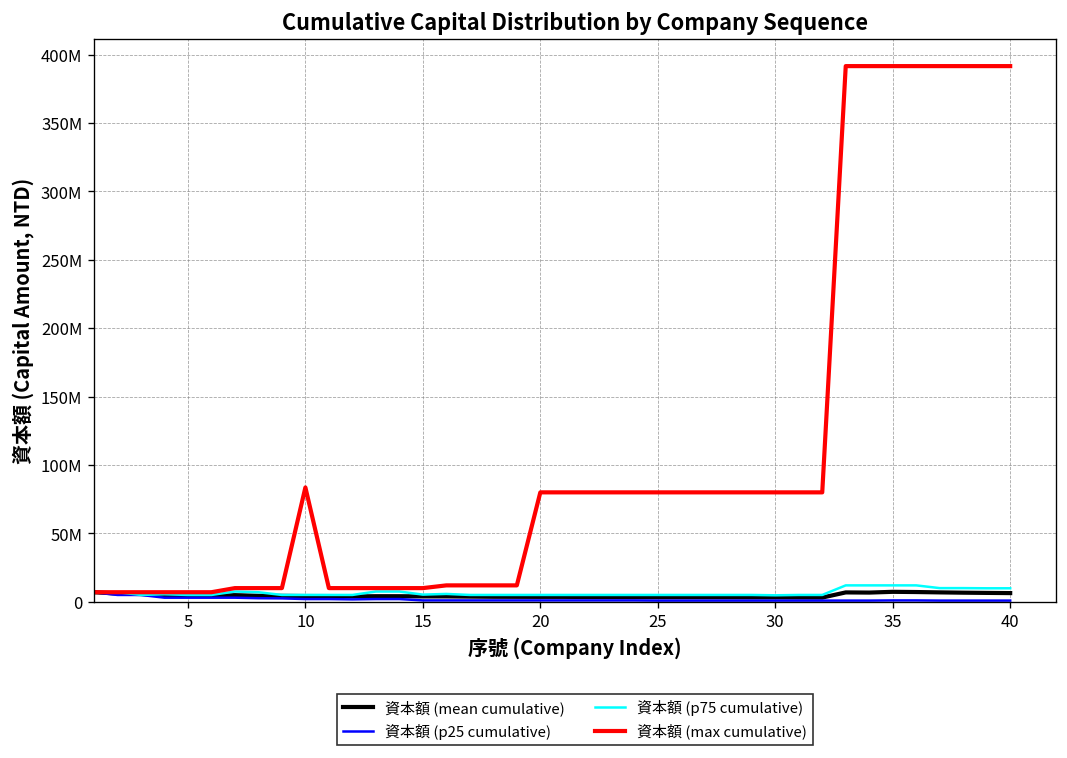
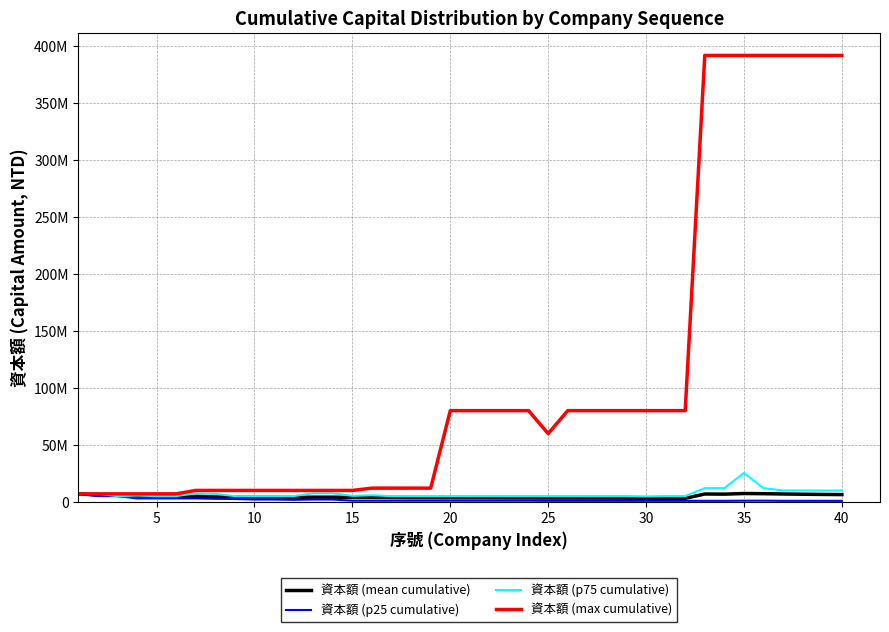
資本額 (max cumulative), 10: 84000000 -> 10000000
資本額 (max cumulative), 25: 80000000 -> 60000000
資本額 (p75 cumulative), 35: 12000000 -> 25000000
